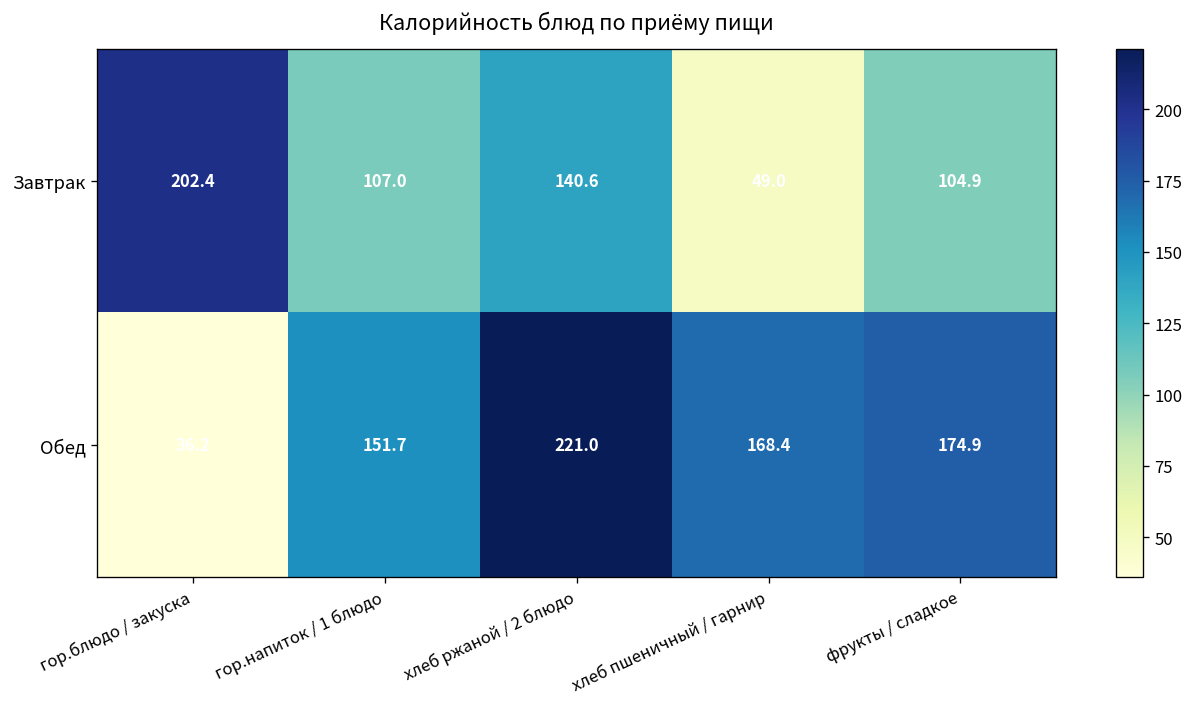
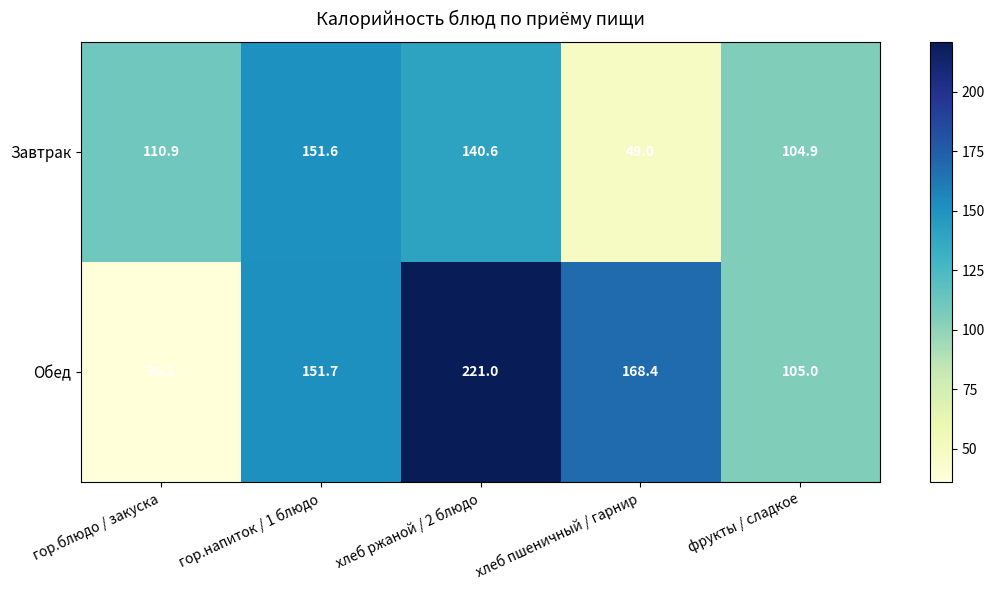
Завтрак, гор.блюдо / закуска: 202.4 -> 110.9
Завтрак, гор.напиток / 1 блюдо: 107.0 -> 151.6
Обед, фрукты / сладкое: 174.9 -> 105.0
